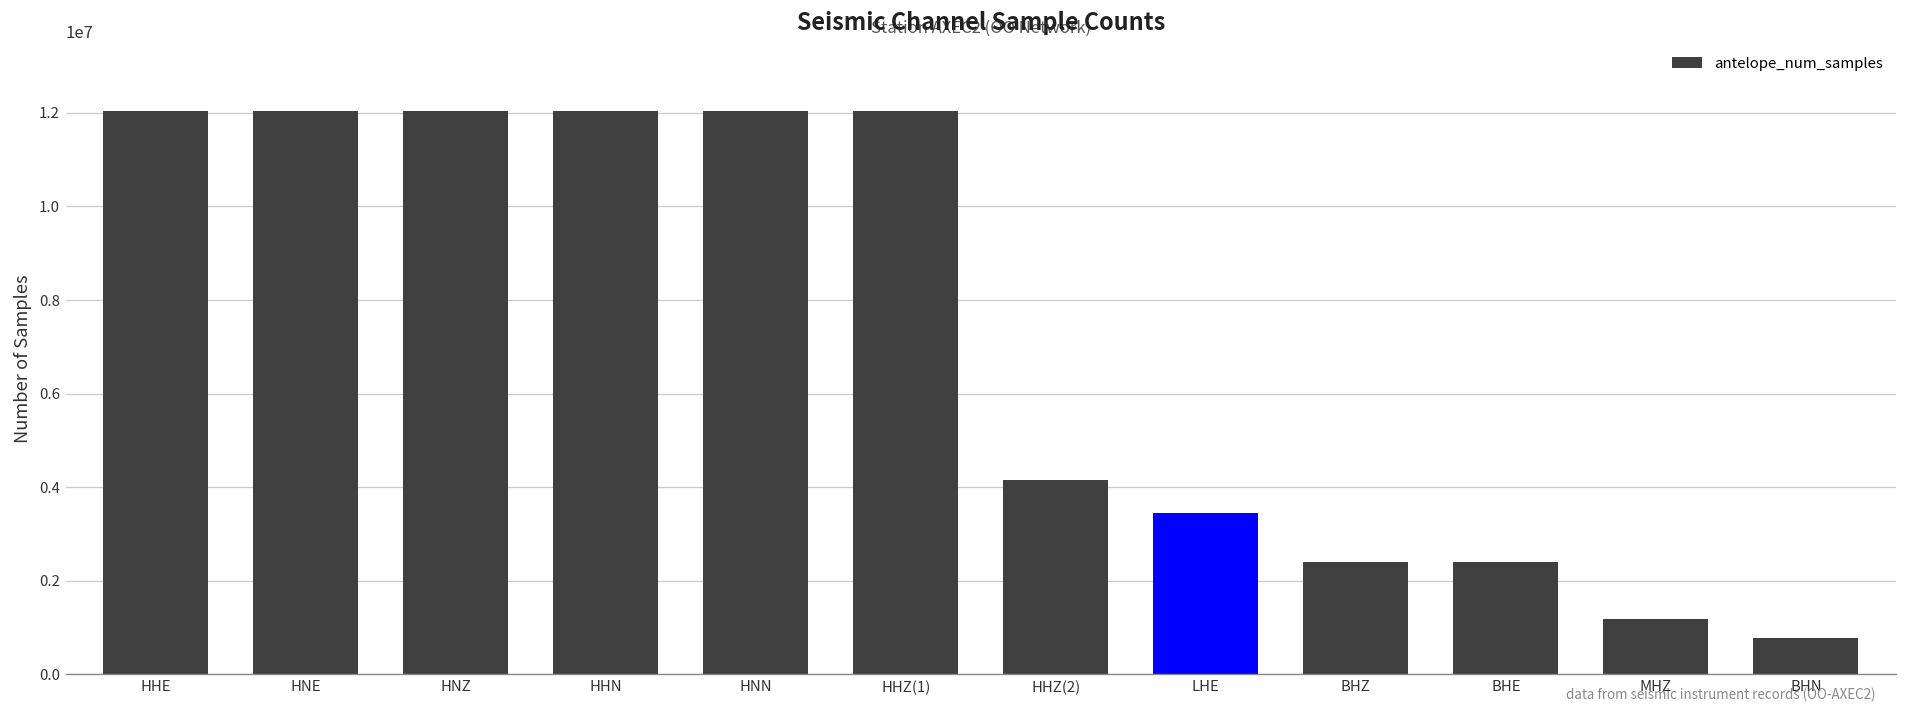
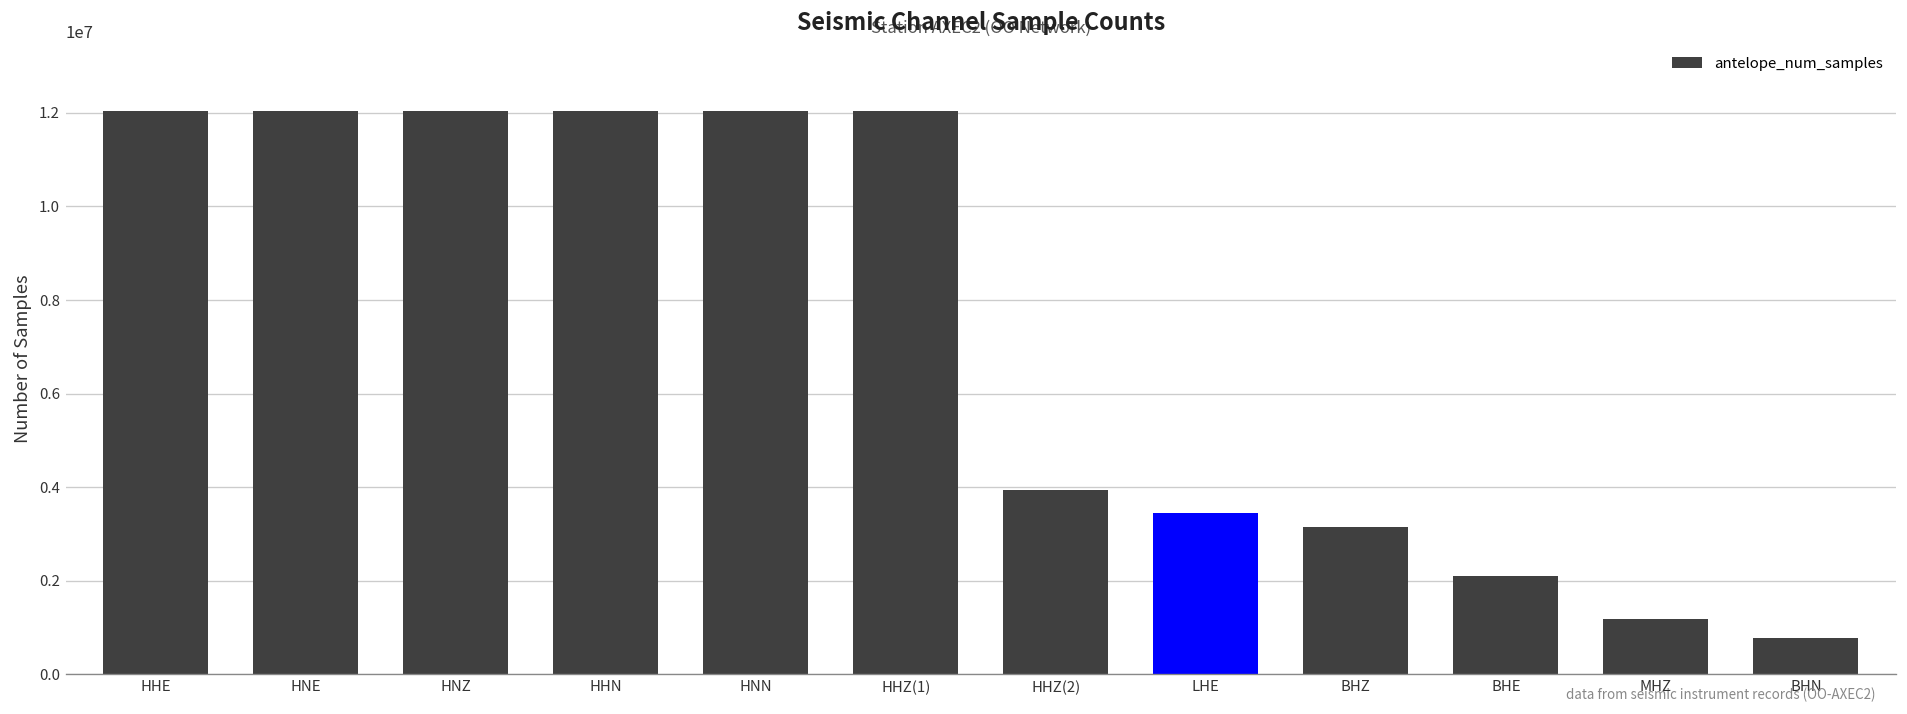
HHZ(2): 4200000 -> 3900000
BHZ: 2400000 -> 3100000
BHE: 2400000 -> 2100000
